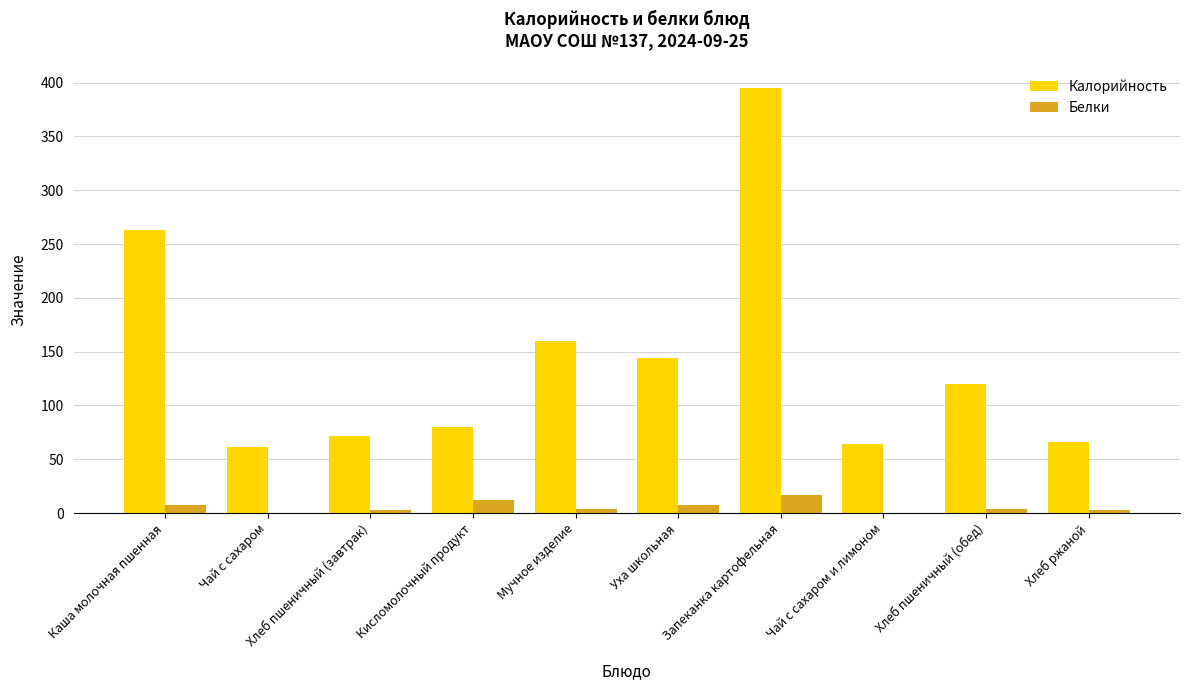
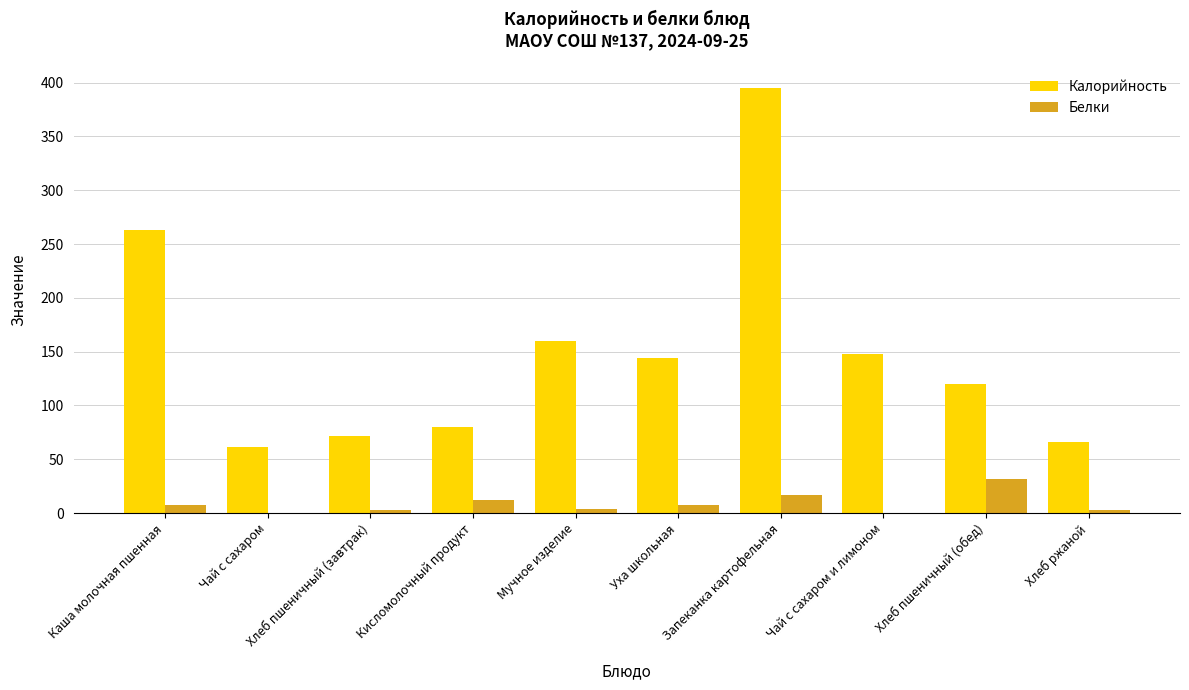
Калорийность, Чай с сахаром и лимоном: 64 -> 148
Белки, Хлеб пшеничный (обед): 4 -> 32
